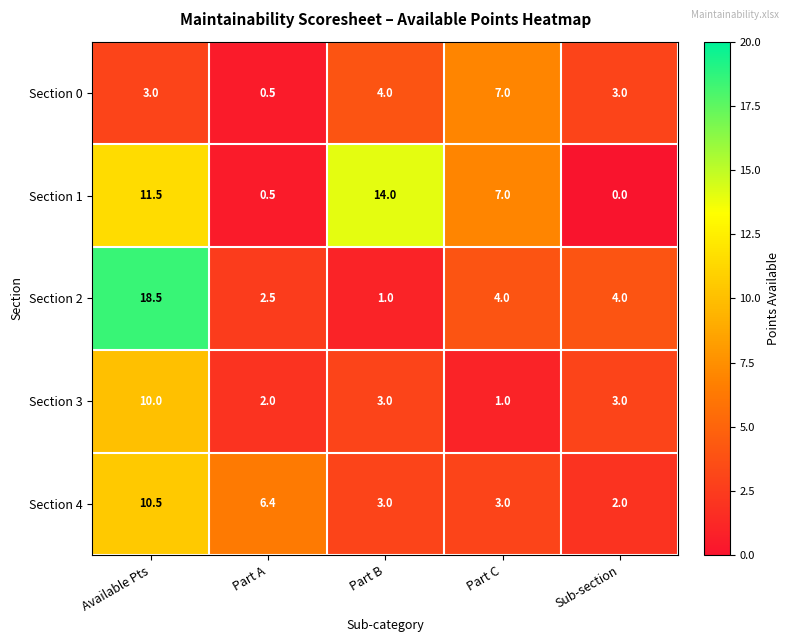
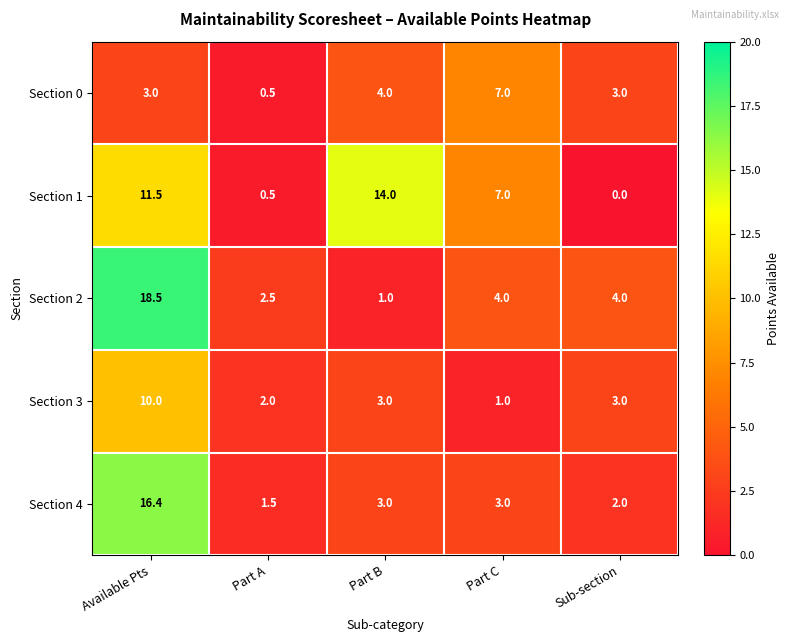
Section 4, Available Pts: 10.5 -> 16.4
Section 4, Part A: 6.4 -> 1.5
